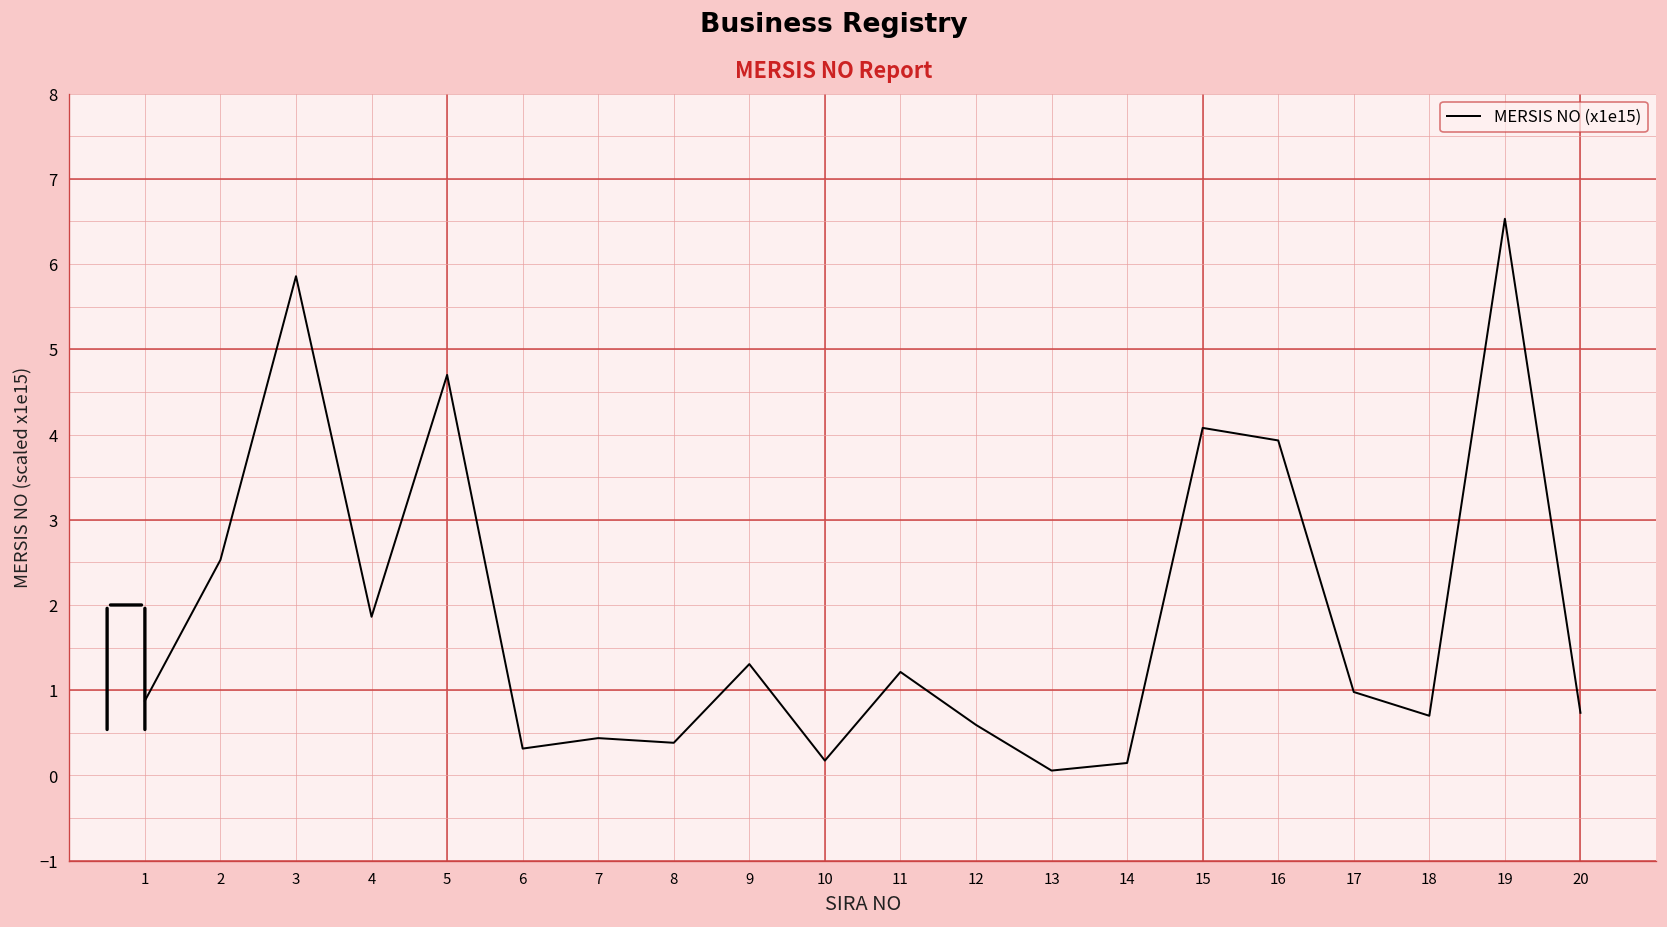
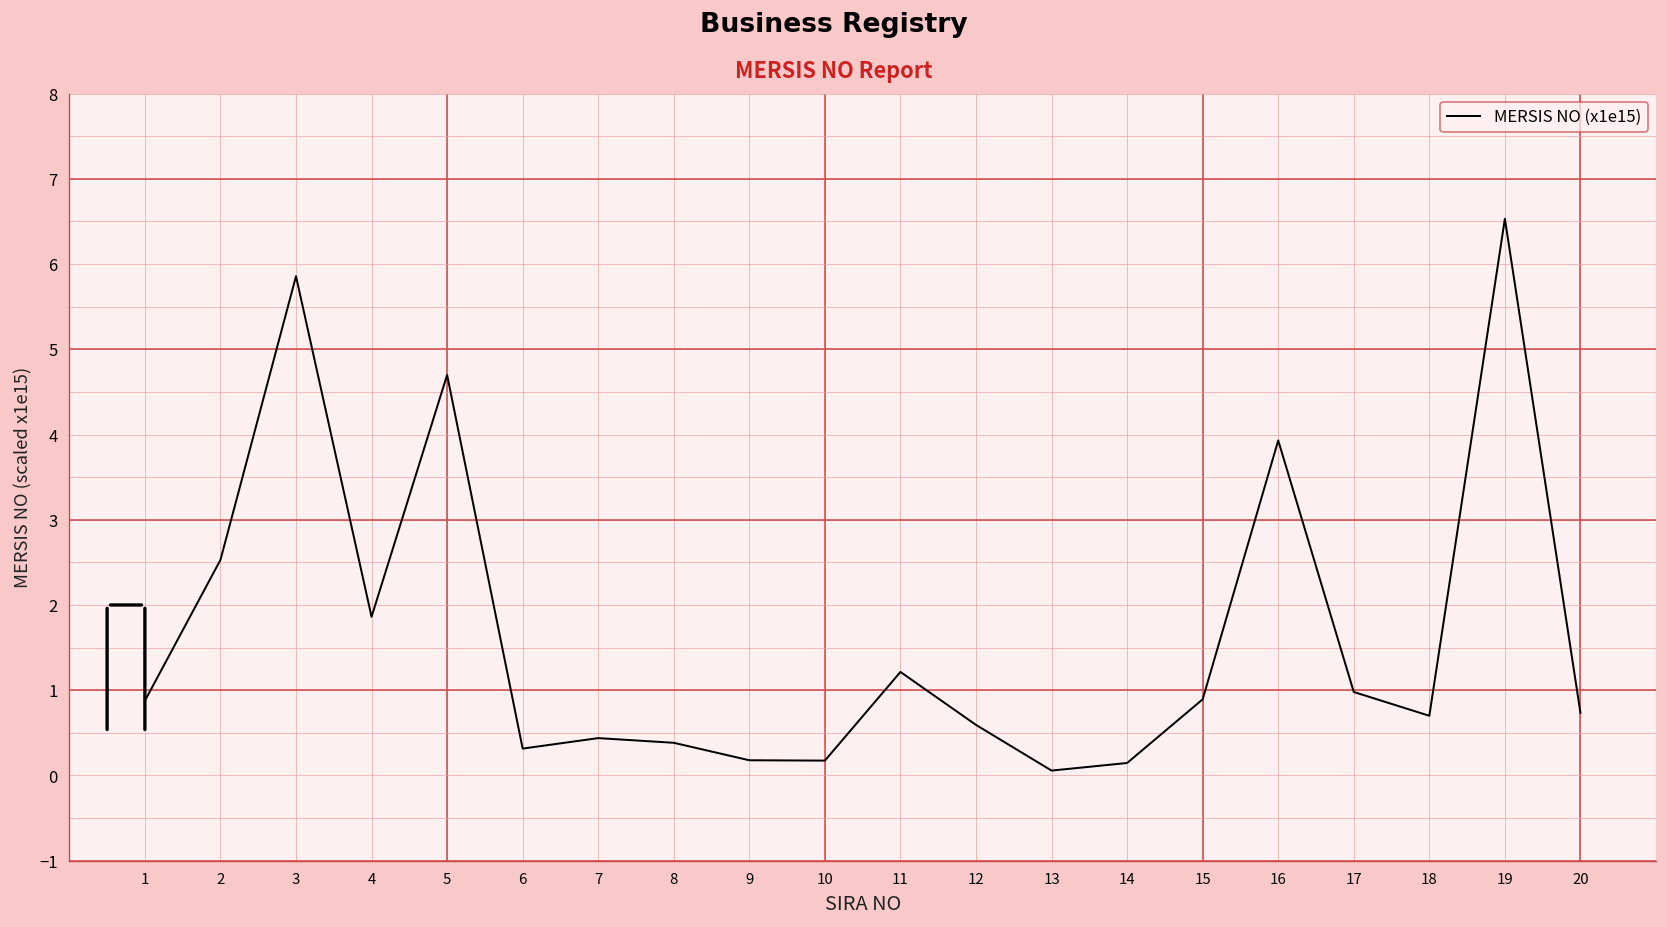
9: 1.3 -> 0.2
15: 4.1 -> 0.9
